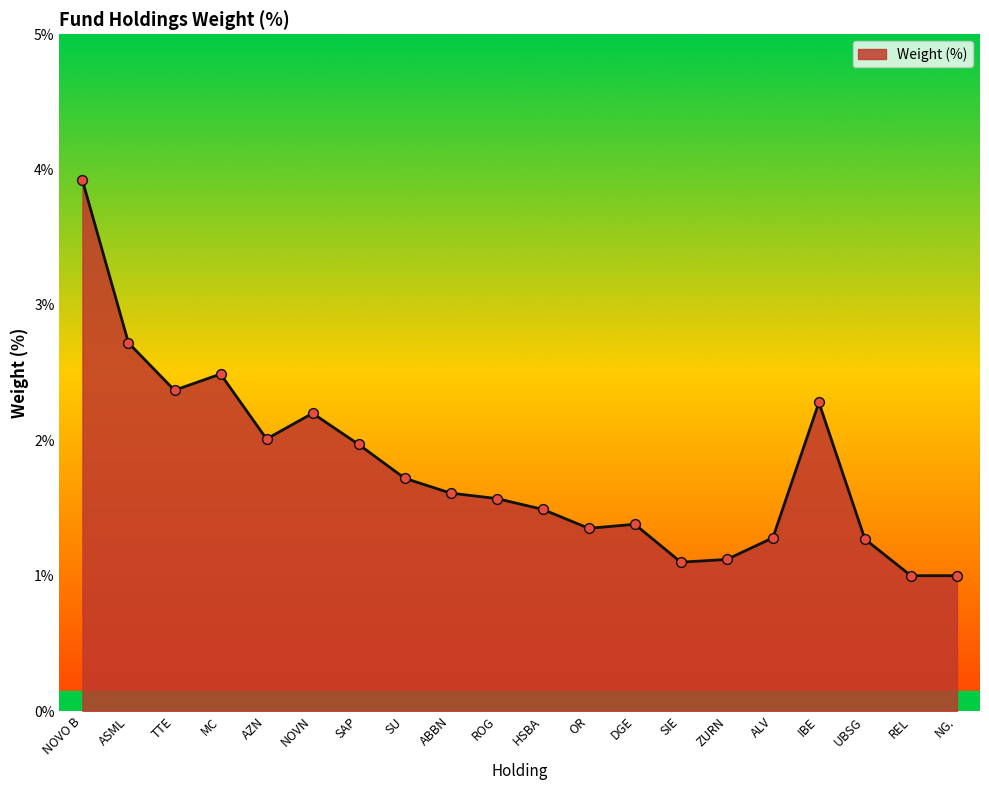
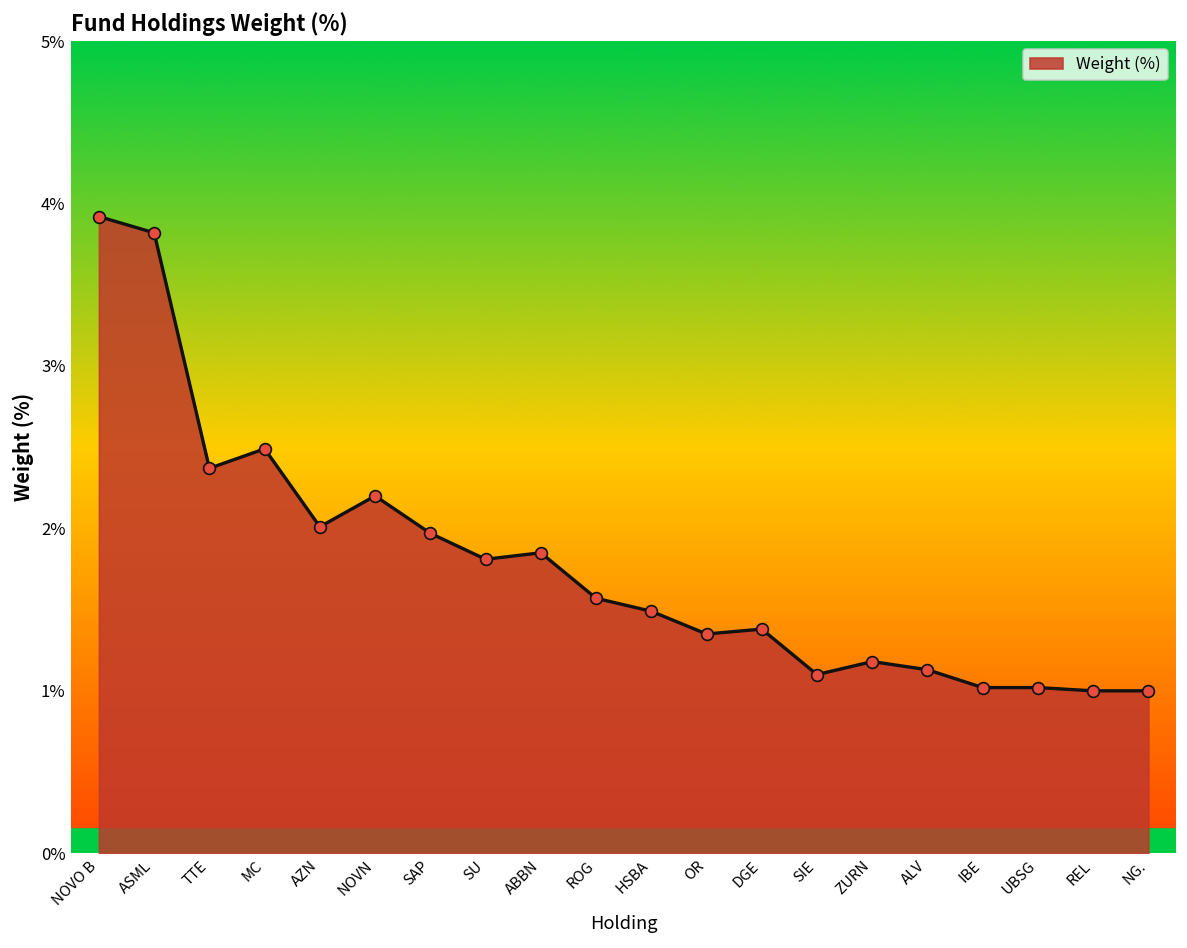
ASML: 2.72% -> 3.82%
SU: 1.72% -> 1.81%
ABBN: 1.61% -> 1.85%
ZURN: 1.12% -> 1.18%
ALV: 1.28% -> 1.13%
IBE: 2.28% -> 1.02%
UBSG: 1.27% -> 1.02%
